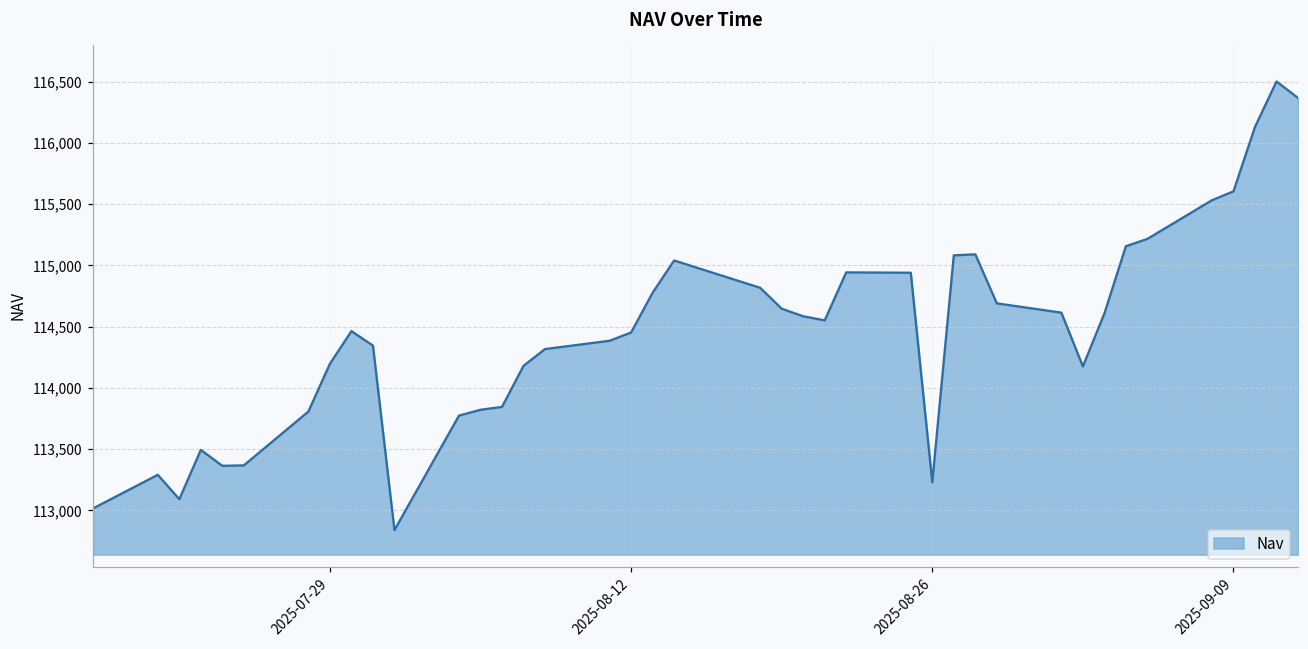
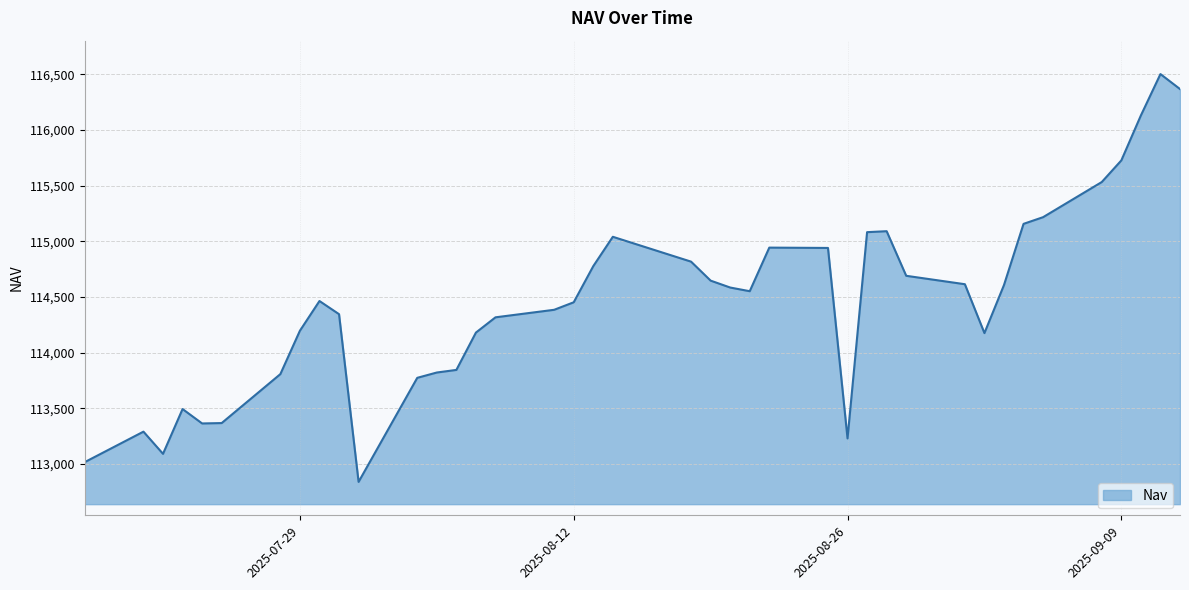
2025-09-09: 115,600 -> 115,730
